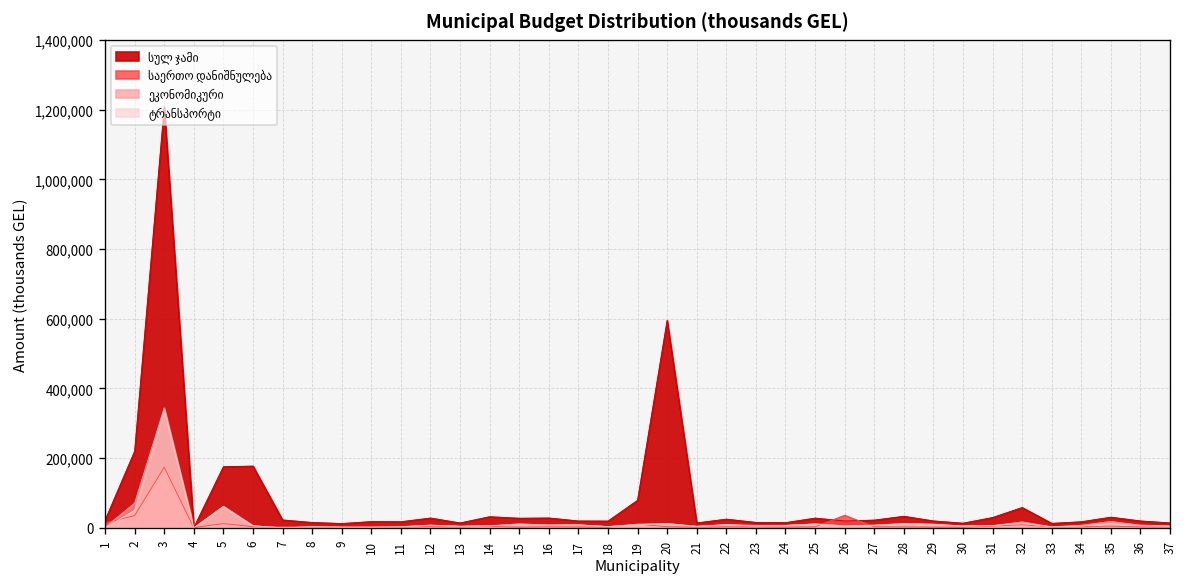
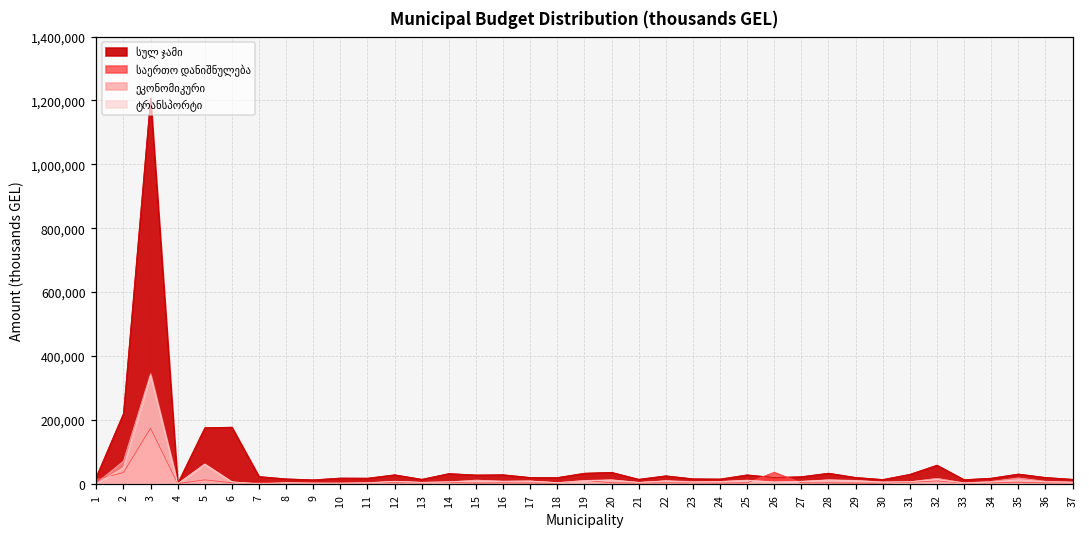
სულ ჯამი, 19: 80,000 -> 30,000
სულ ჯამი, 20: 600,000 -> 40,000
